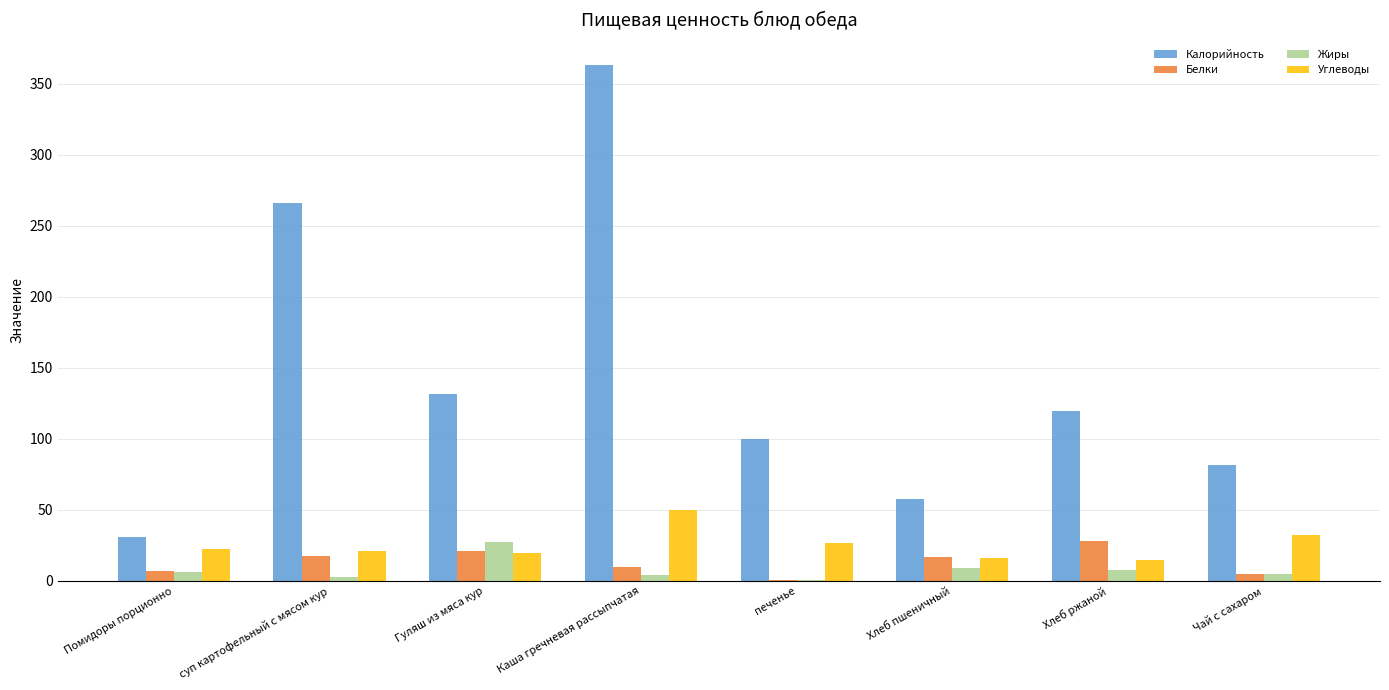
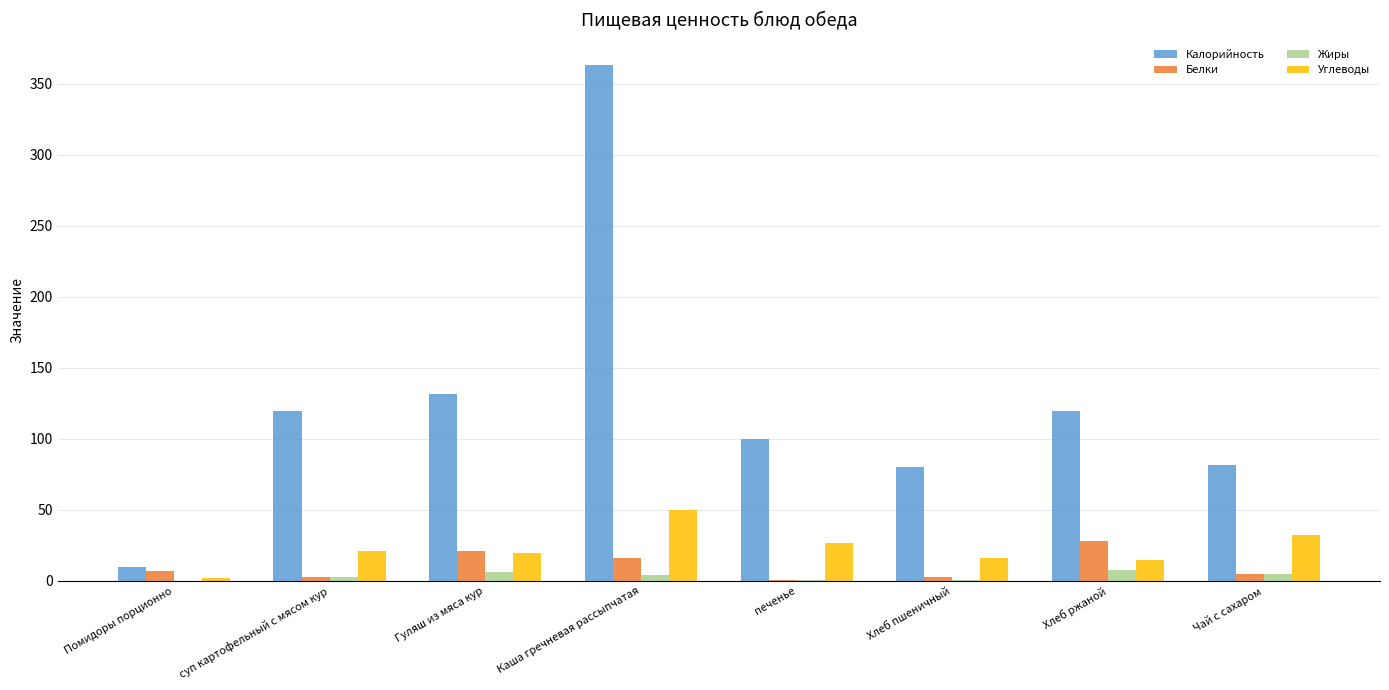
Калорийность, Помидоры порционно: 31 -> 10
Жиры, Помидоры порционно: 6 -> 0
Углеводы, Помидоры порционно: 22 -> 2
Калорийность, суп картофельный с мясом кур: 266 -> 120
Белки, суп картофельный с мясом кур: 18 -> 3
Жиры, Гуляш из мяса кур: 28 -> 7
Белки, Каша гречневая рассыпчатая: 10 -> 16
Калорийность, Хлеб пшеничный: 58 -> 80
Белки, Хлеб пшеничный: 17 -> 3
Жиры, Хлеб пшеничный: 9 -> 1
